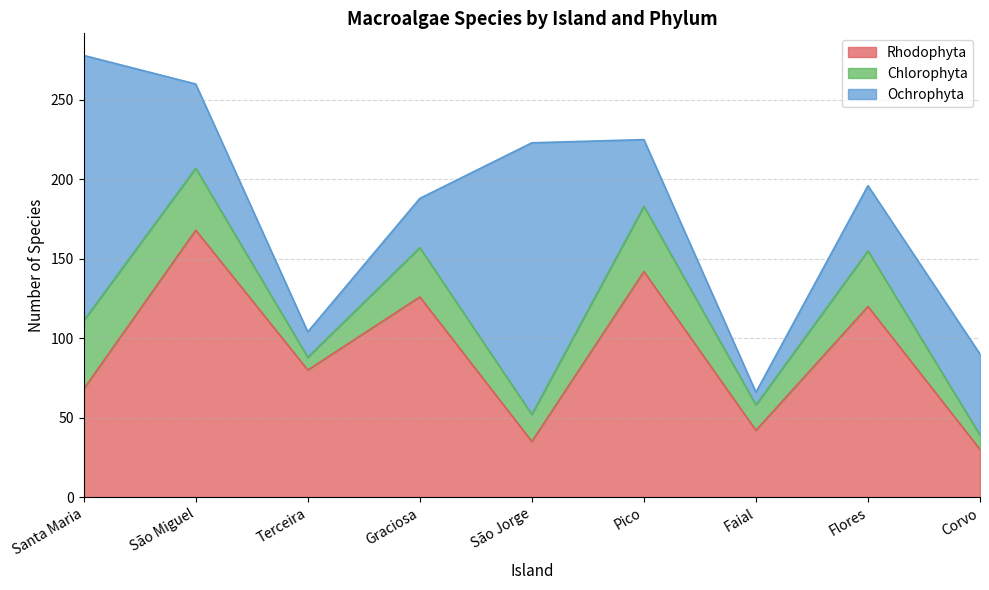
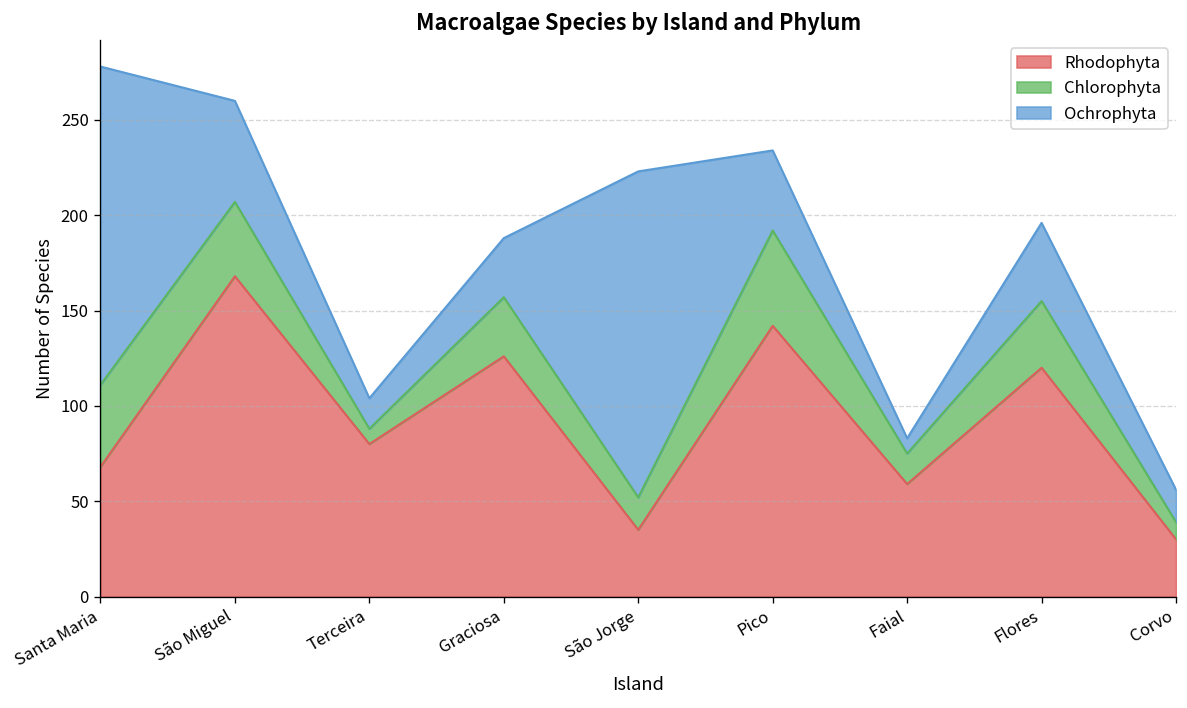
Chlorophyta, Pico: 41 -> 50
Rhodophyta, Faial: 42 -> 59
Ochrophyta, Corvo: 51 -> 17
